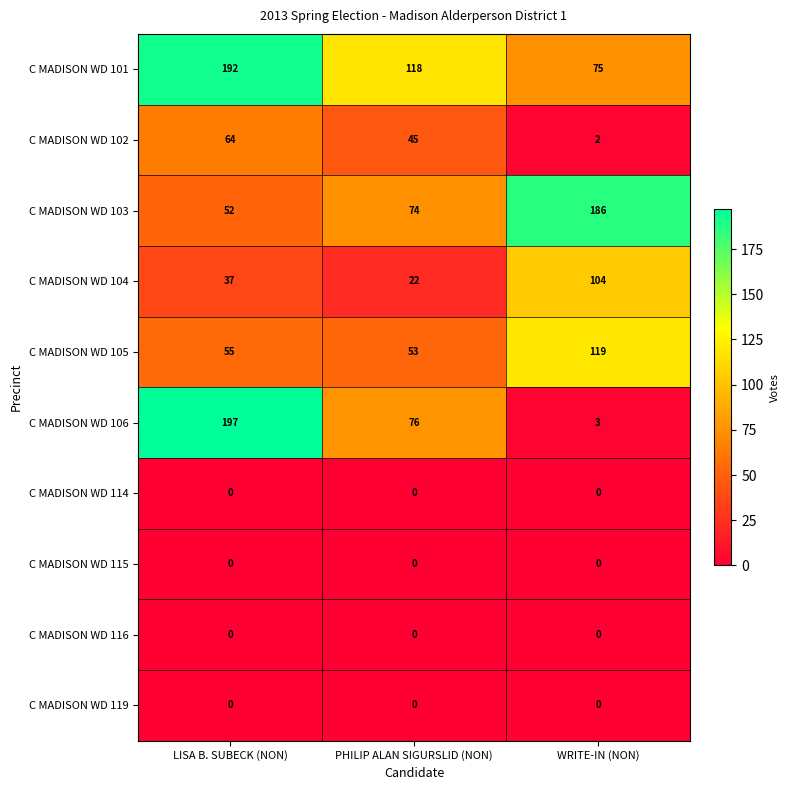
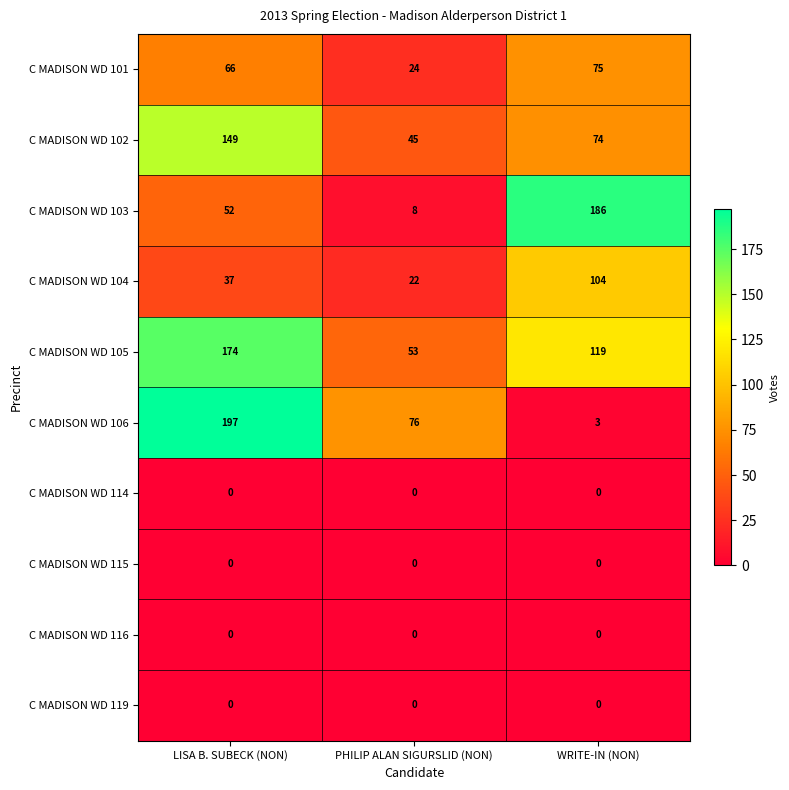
C MADISON WD 101, LISA B. SUBECK (NON): 192 -> 66
C MADISON WD 101, PHILIP ALAN SIGURSLID (NON): 118 -> 24
C MADISON WD 102, LISA B. SUBECK (NON): 64 -> 149
C MADISON WD 102, WRITE-IN (NON): 2 -> 74
C MADISON WD 103, PHILIP ALAN SIGURSLID (NON): 74 -> 8
C MADISON WD 105, LISA B. SUBECK (NON): 55 -> 174
